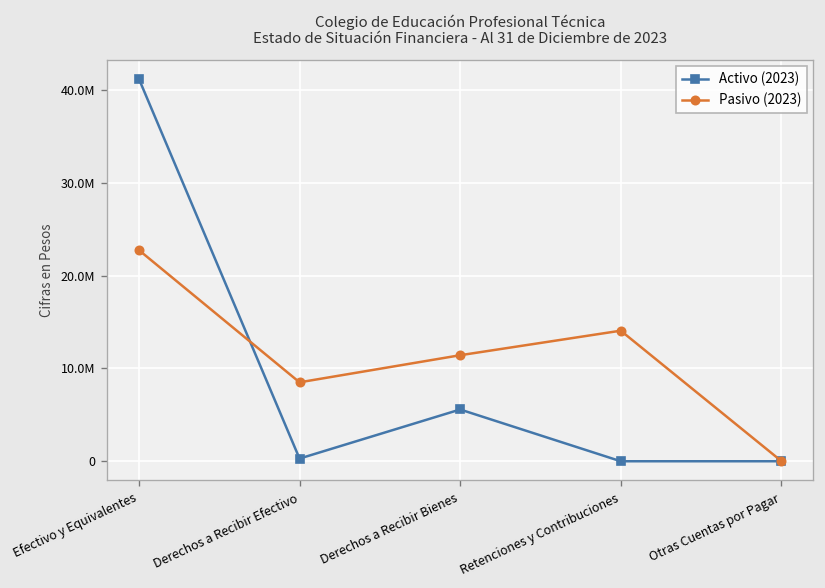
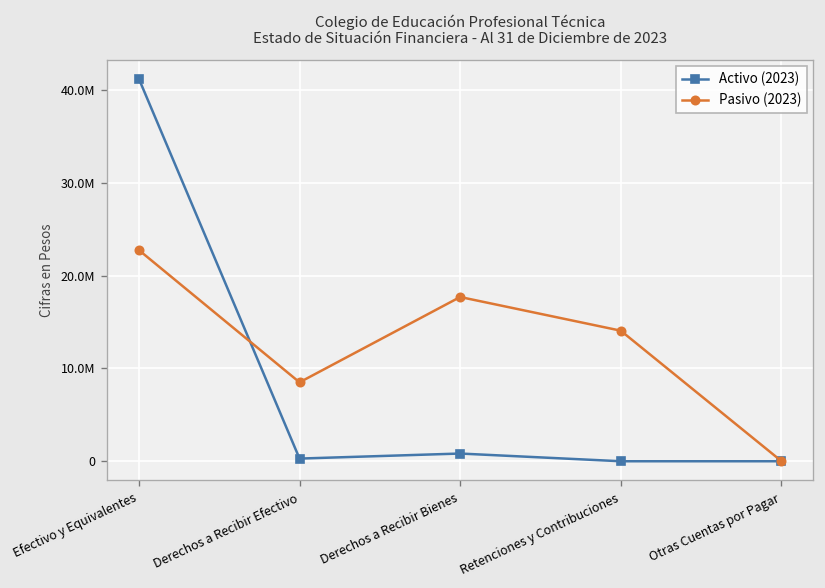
Activo (2023), Derechos a Recibir Bienes: 6000000 -> 1000000
Pasivo (2023), Derechos a Recibir Bienes: 11000000 -> 18000000
